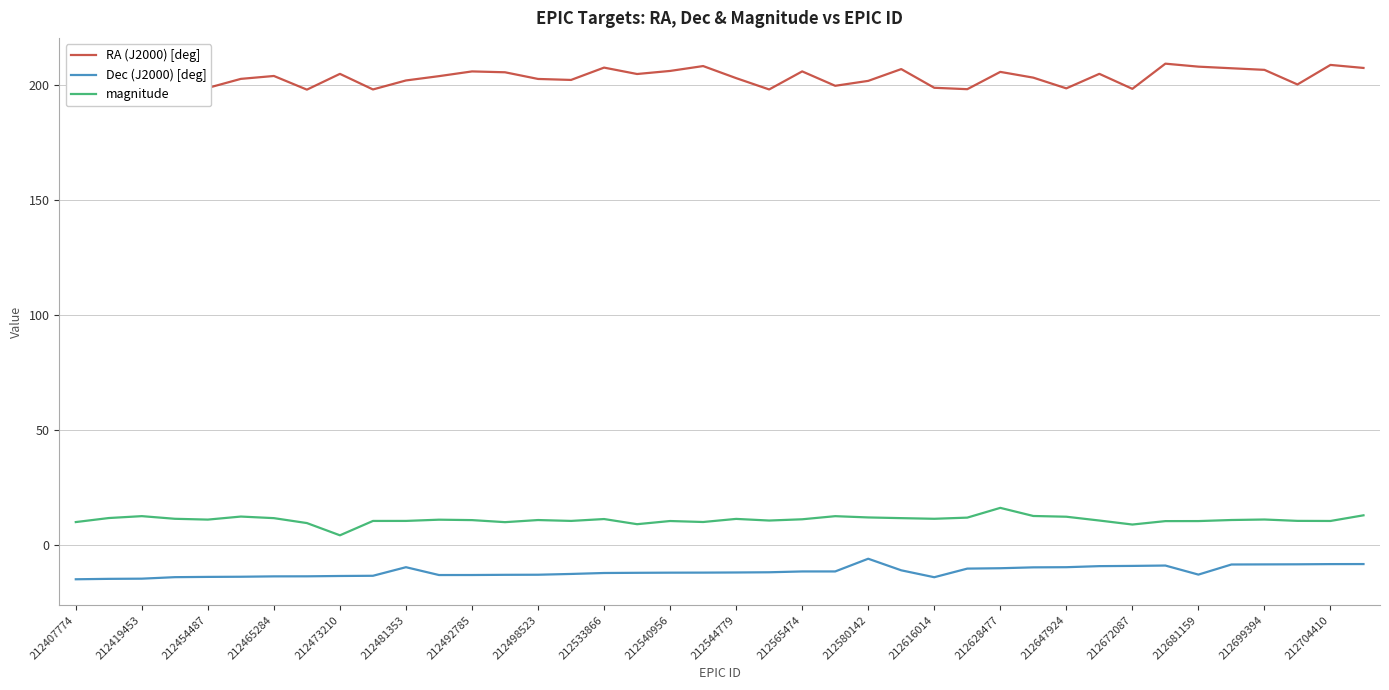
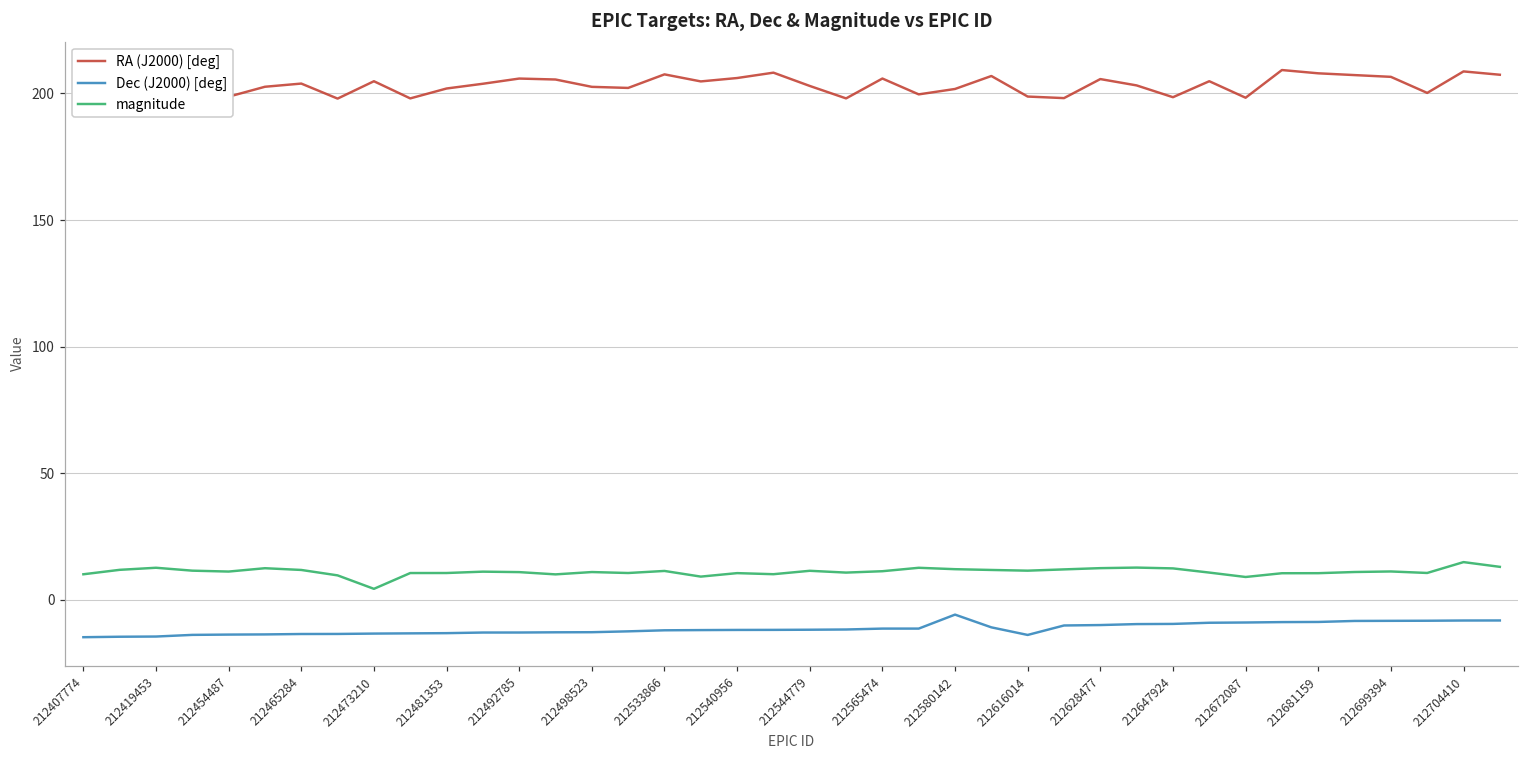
Dec (J2000) [deg], 212481353: -9 -> -13
magnitude, 212628477: 16 -> 13
Dec (J2000) [deg], 212681159: -13 -> -9
magnitude, 212704410: 11 -> 15
